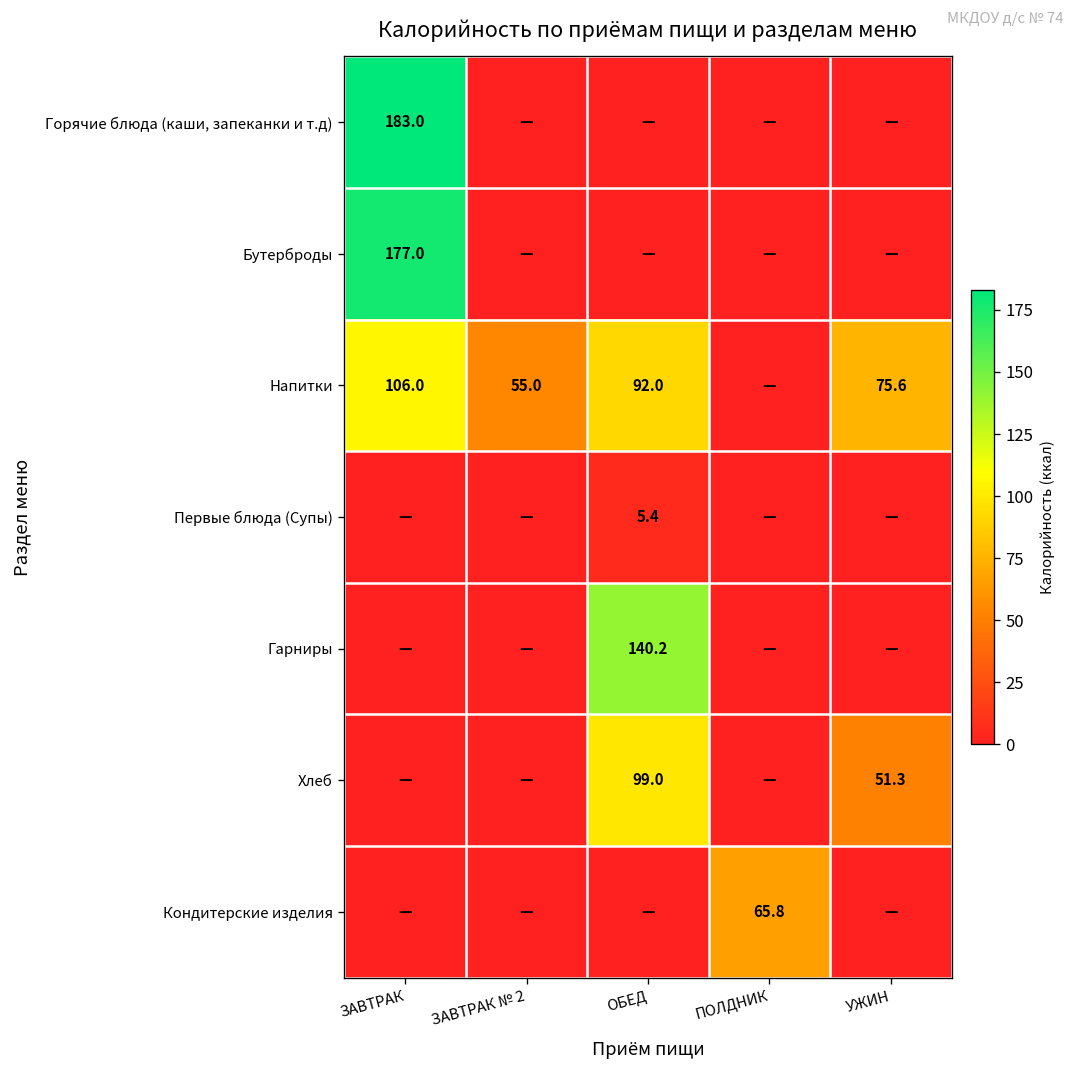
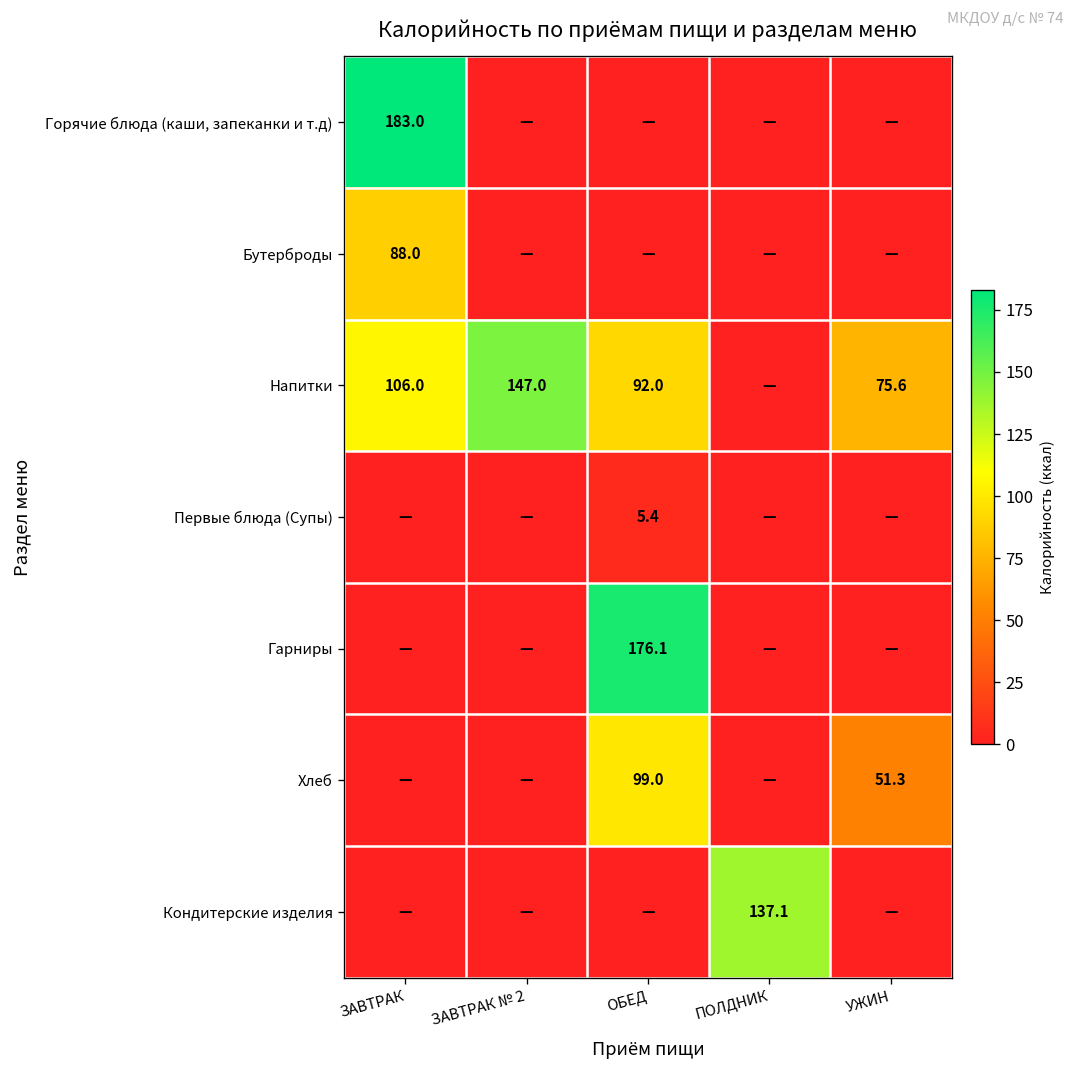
Бутерброды, ЗАВТРАК: 177.0 -> 88.0
Напитки, ЗАВТРАК № 2: 55.0 -> 147.0
Гарниры, ОБЕД: 140.2 -> 176.1
Кондитерские изделия, ПОЛДНИК: 65.8 -> 137.1
